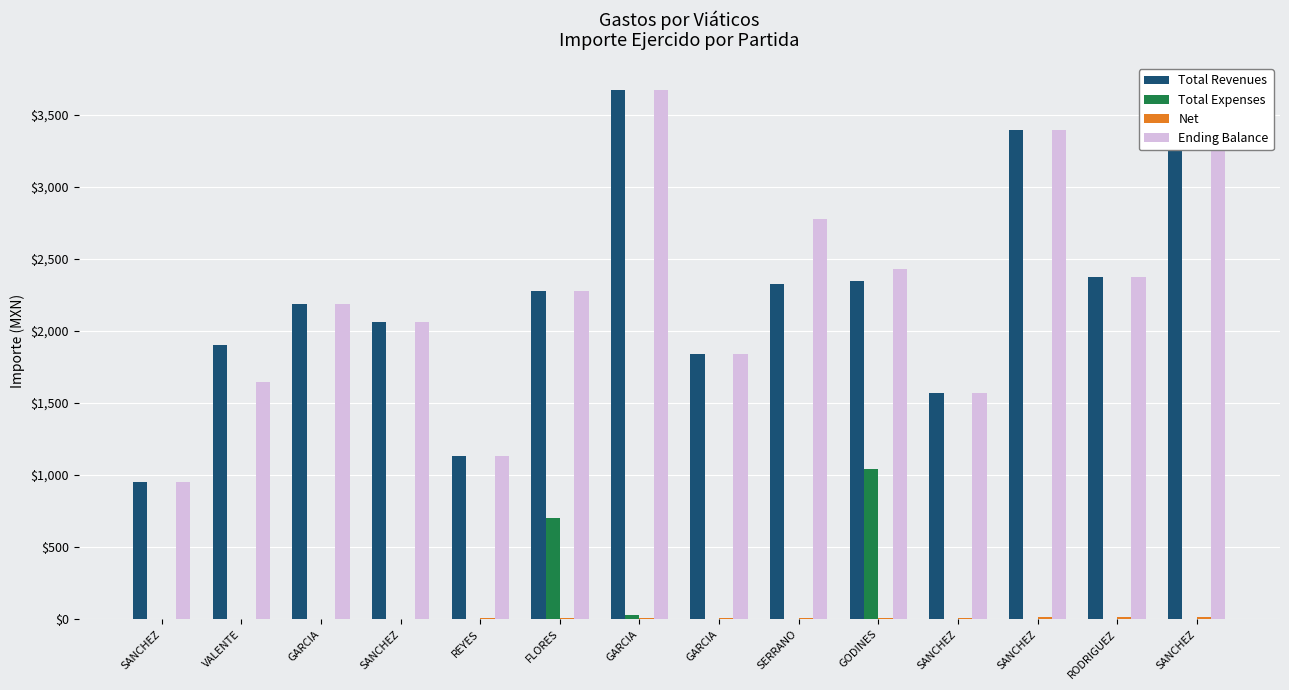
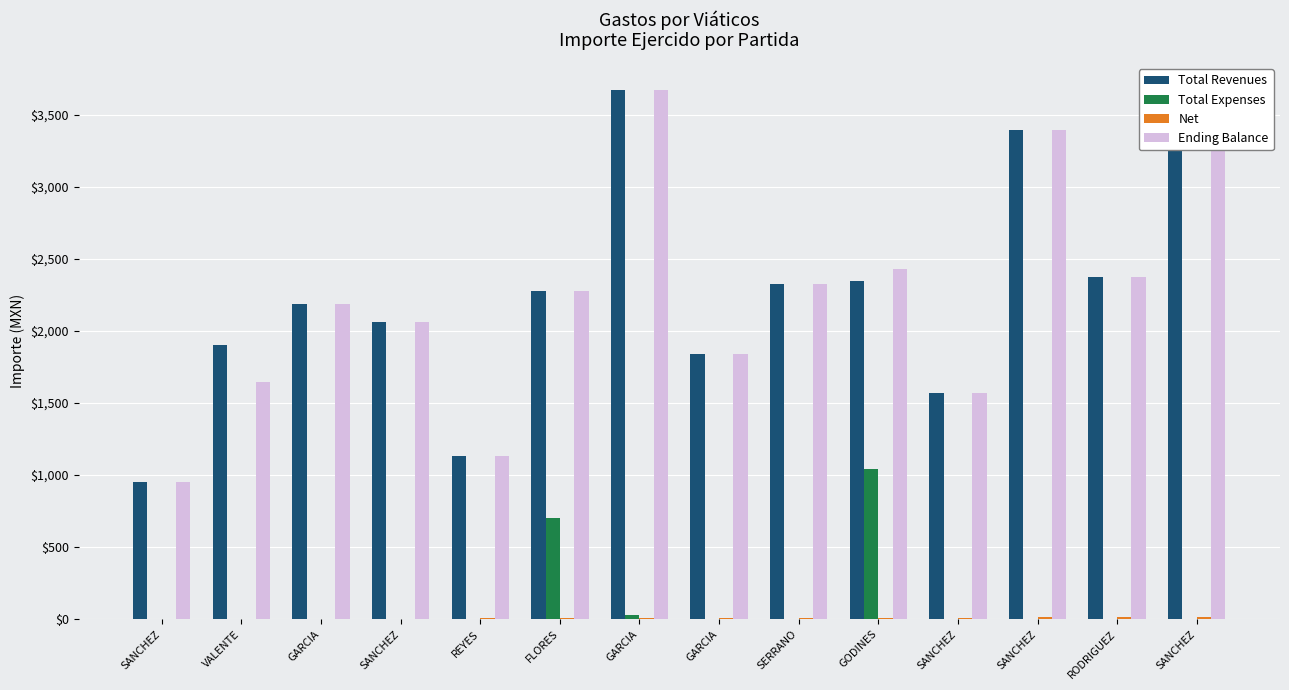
Ending Balance, SERRANO: $2,770 -> $2,330
